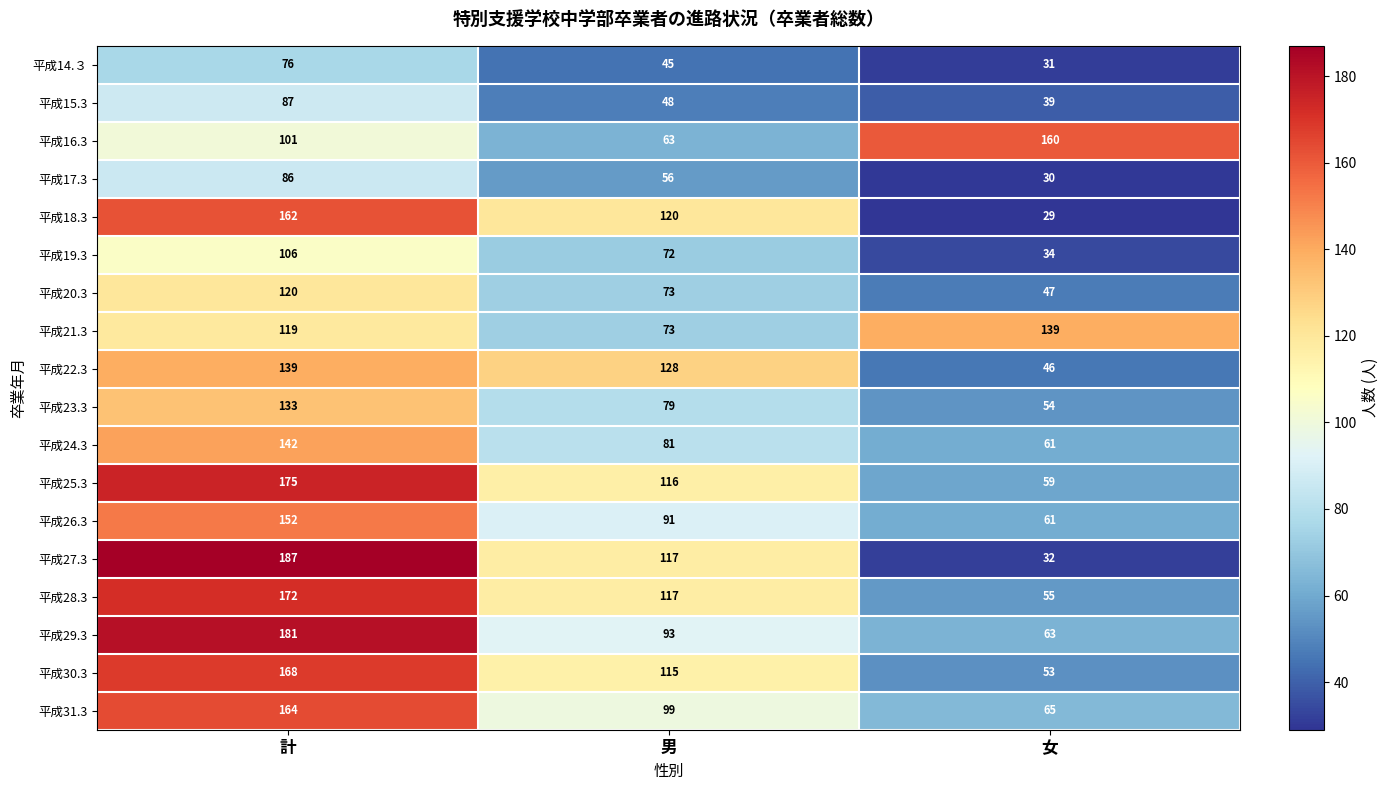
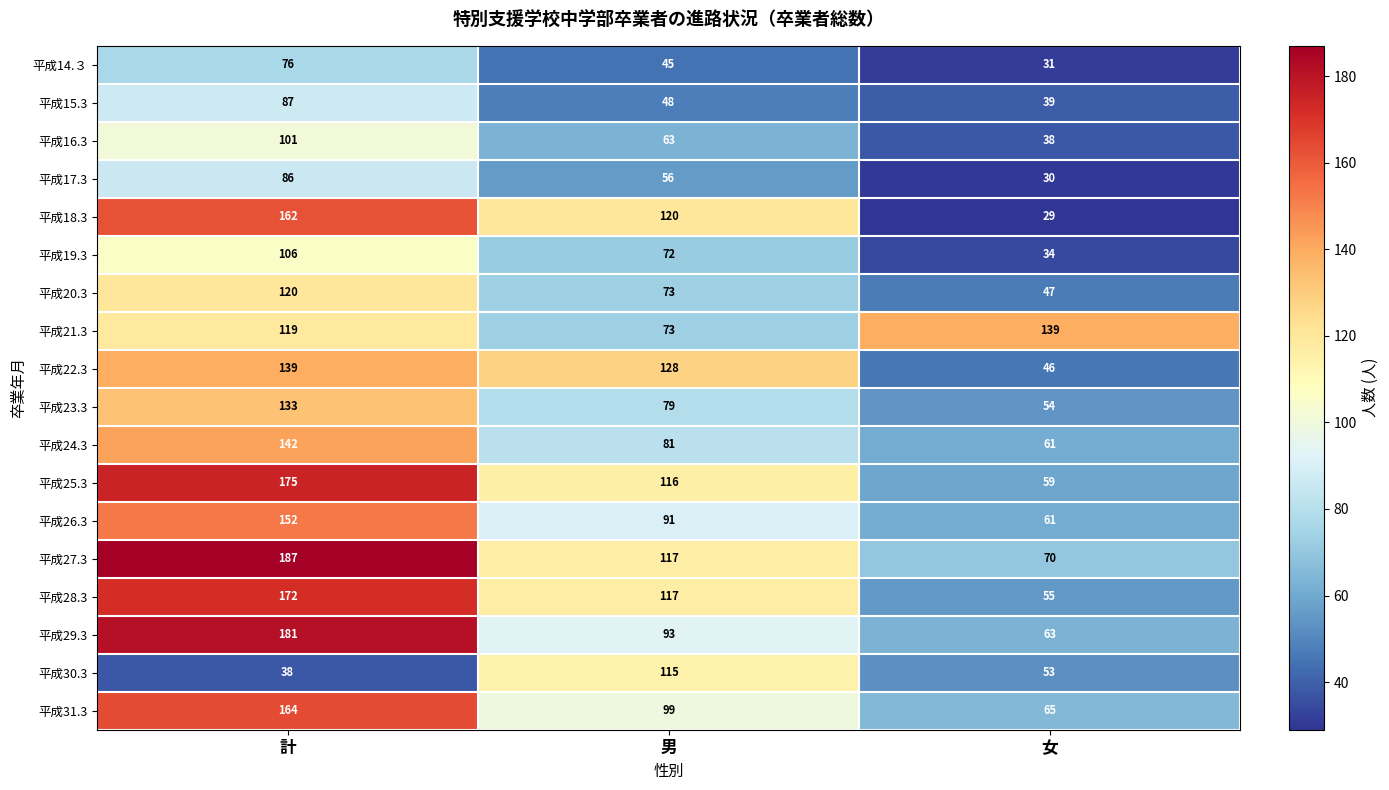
平成16.3, 女: 160 -> 38
平成27.3, 女: 32 -> 70
平成30.3, 計: 168 -> 38
